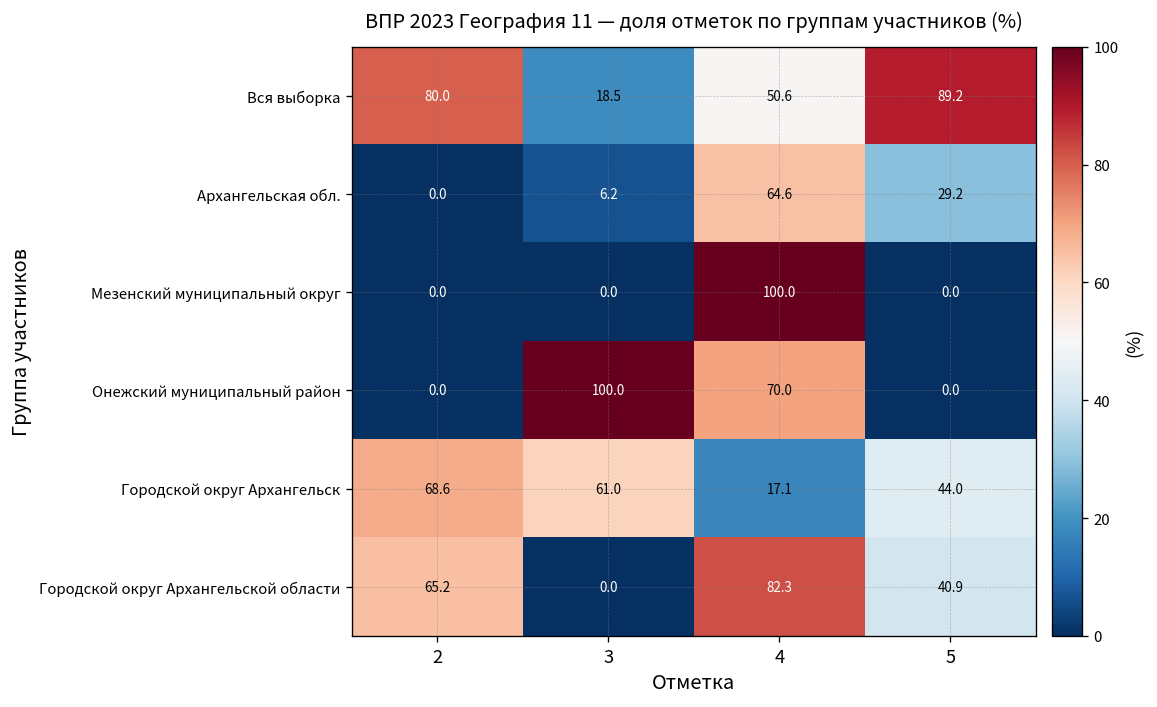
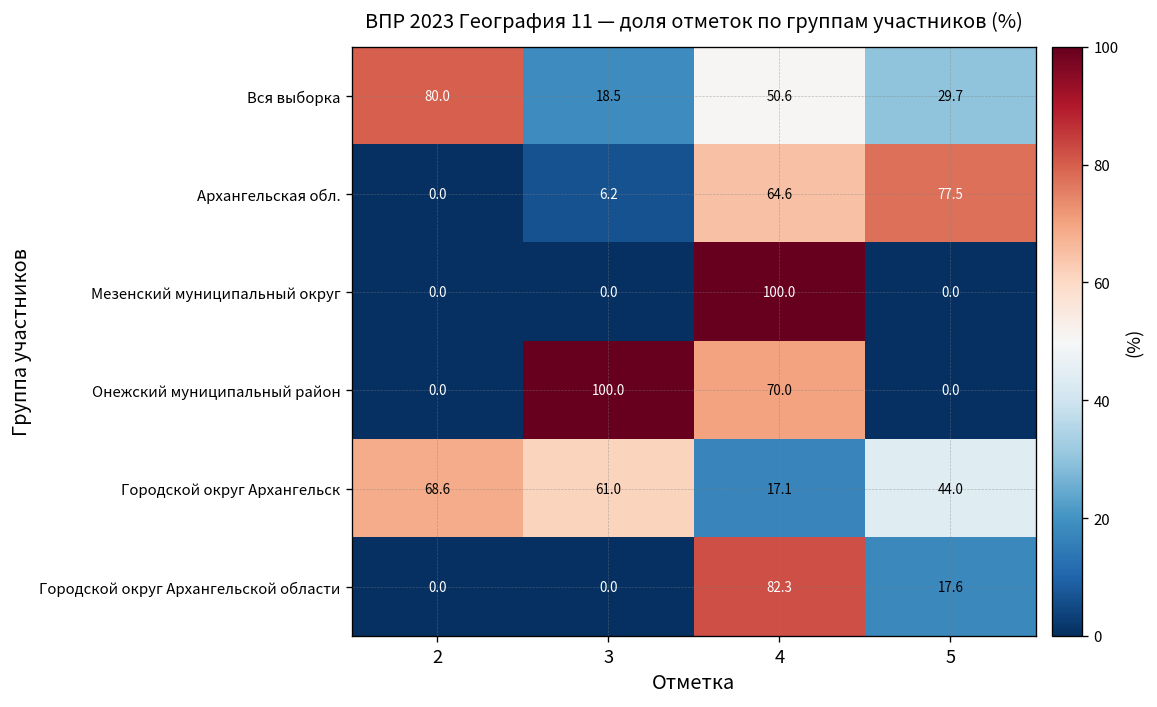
Вся выборка, 5: 89.2 -> 29.7
Архангельская обл., 5: 29.2 -> 77.5
Городской округ Архангельской области, 2: 65.2 -> 0.0
Городской округ Архангельской области, 5: 40.9 -> 17.6
